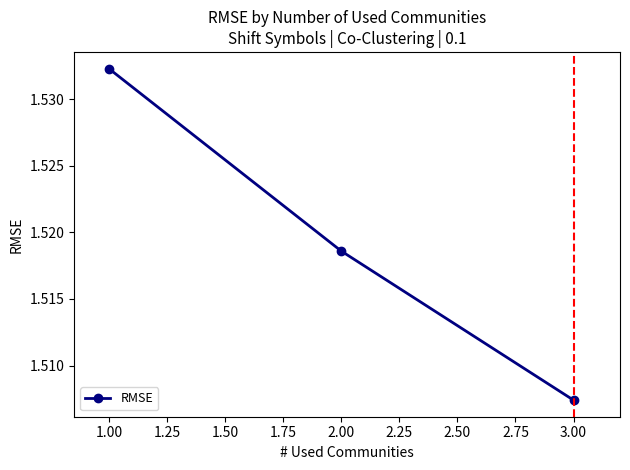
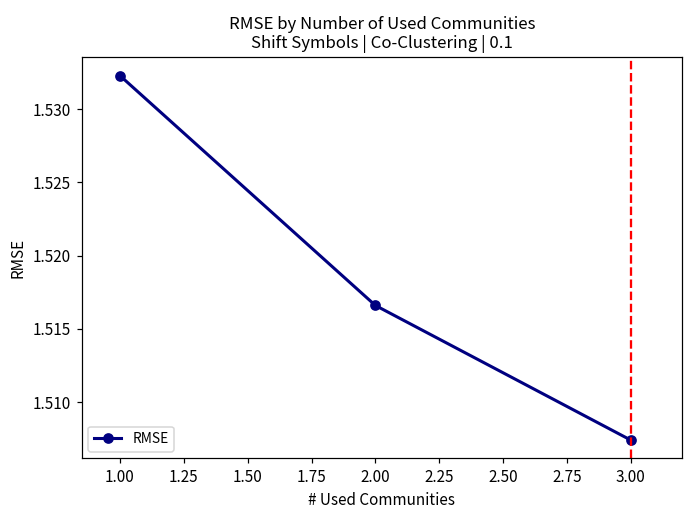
2.00: 1.5186 -> 1.5166
